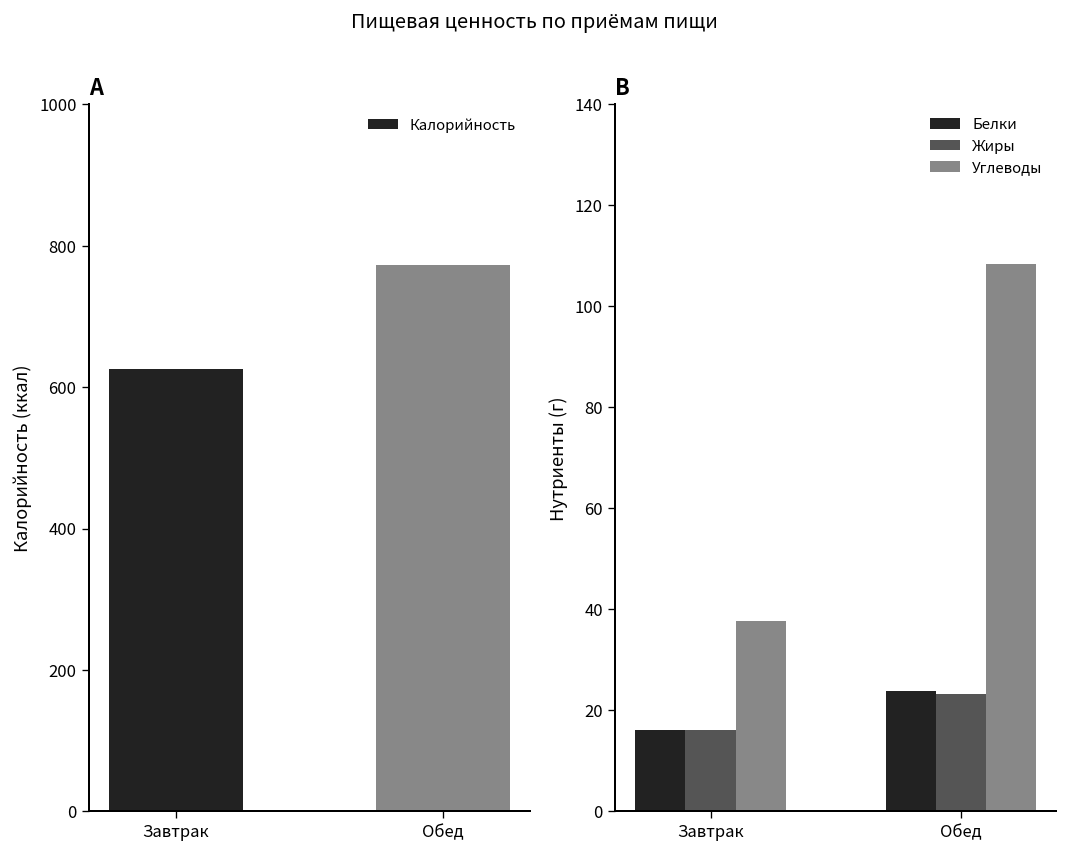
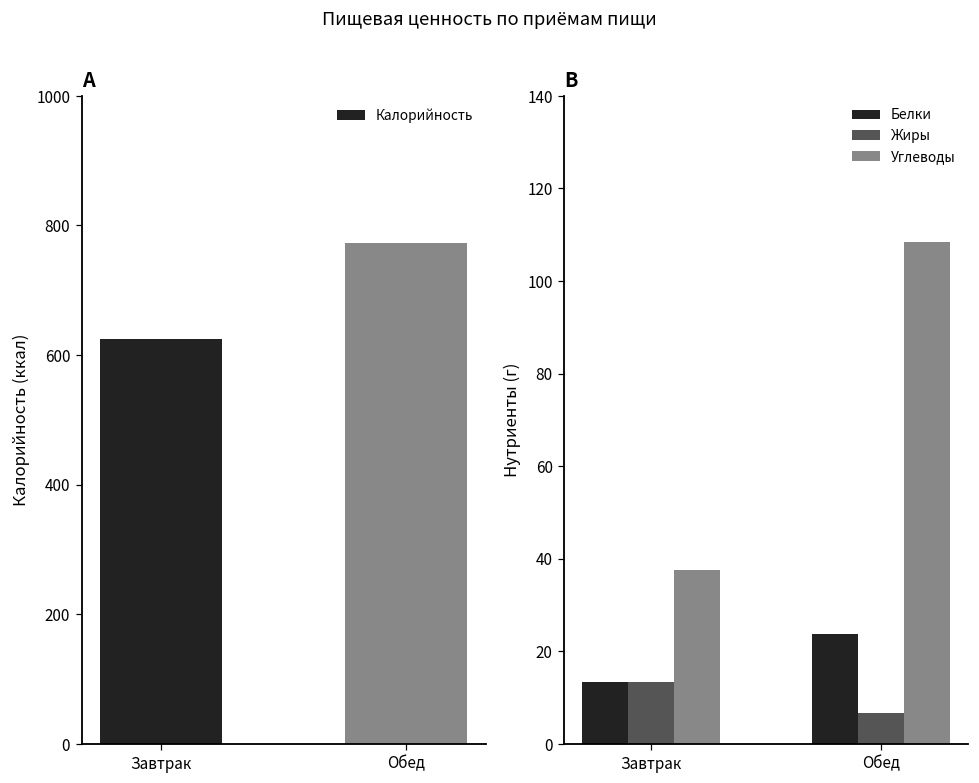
B, Белки, Завтрак: 16 -> 13
B, Жиры, Завтрак: 16 -> 13
B, Жиры, Обед: 23 -> 7
